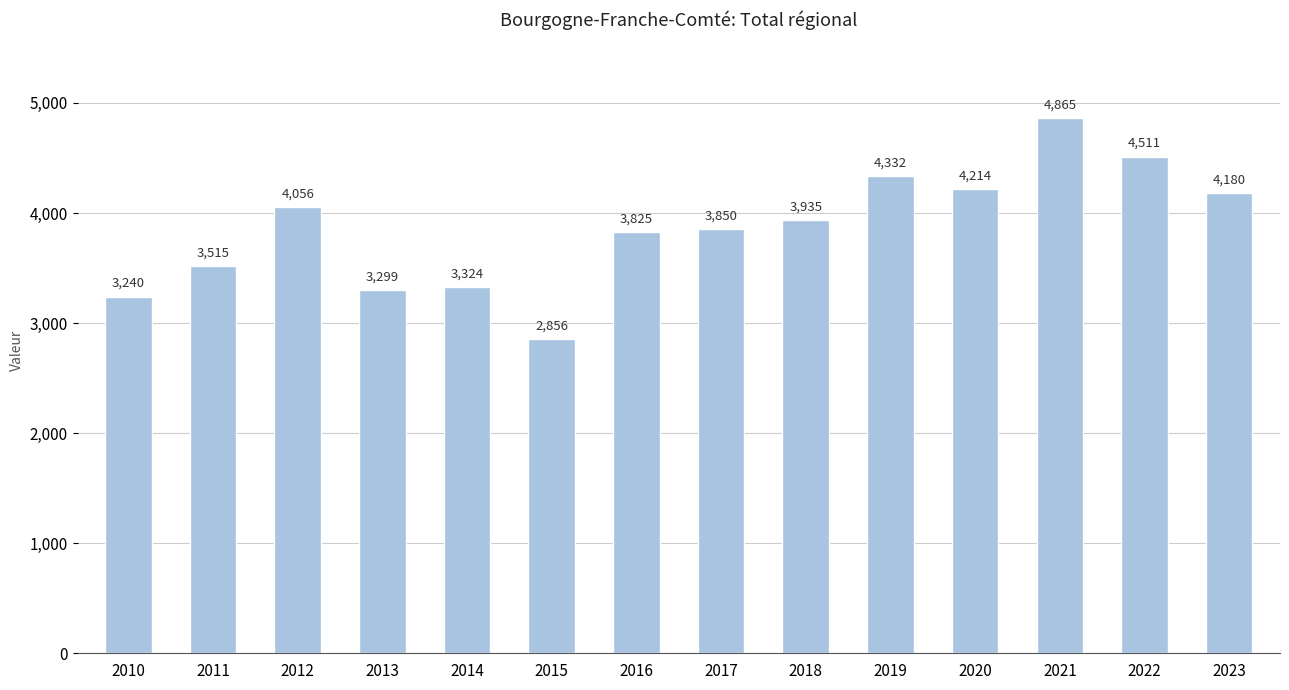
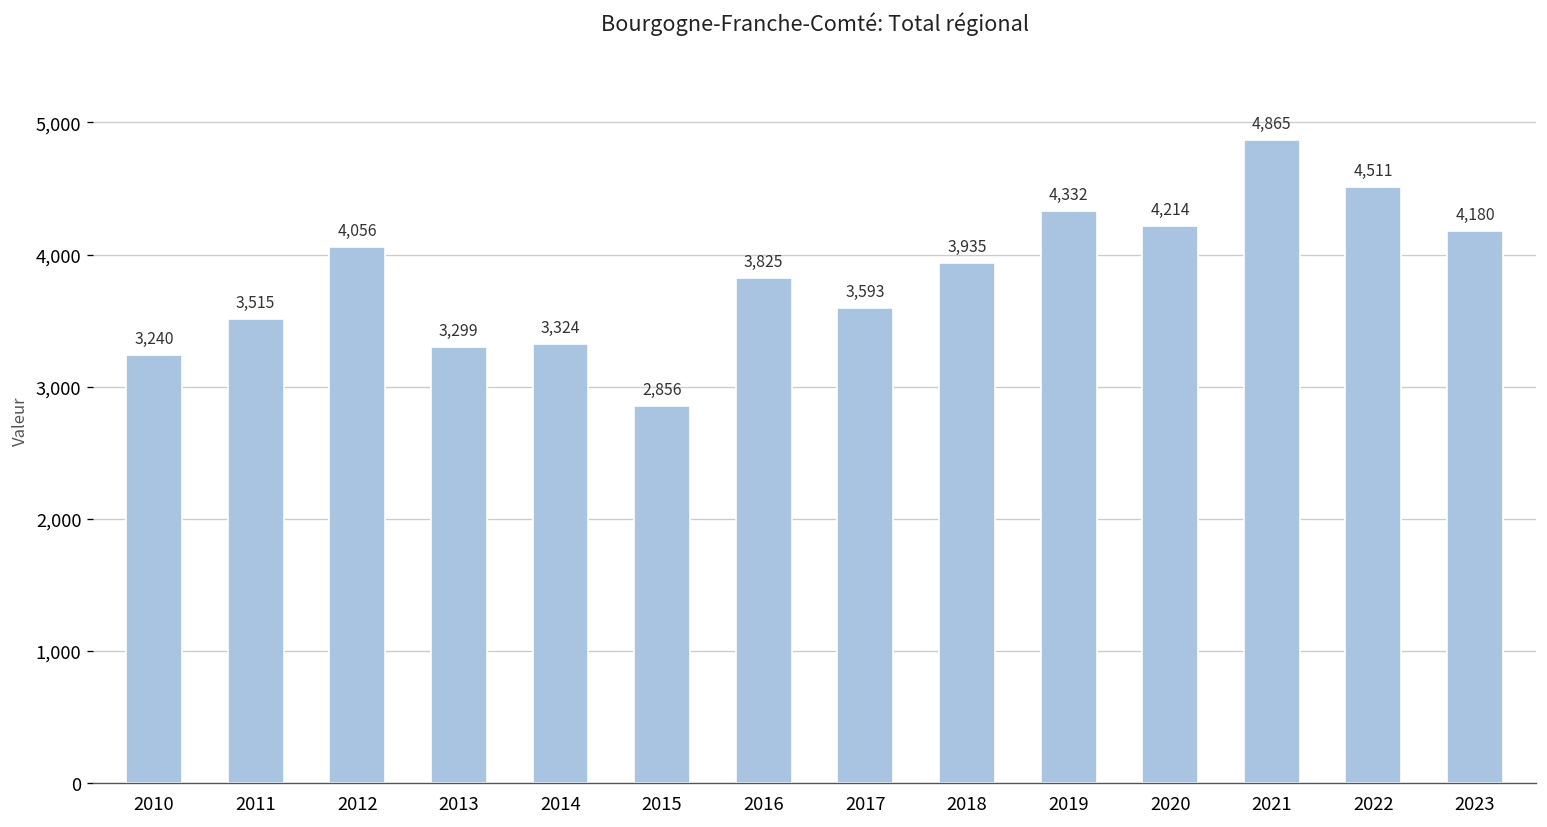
2017: 3,850 -> 3,593
